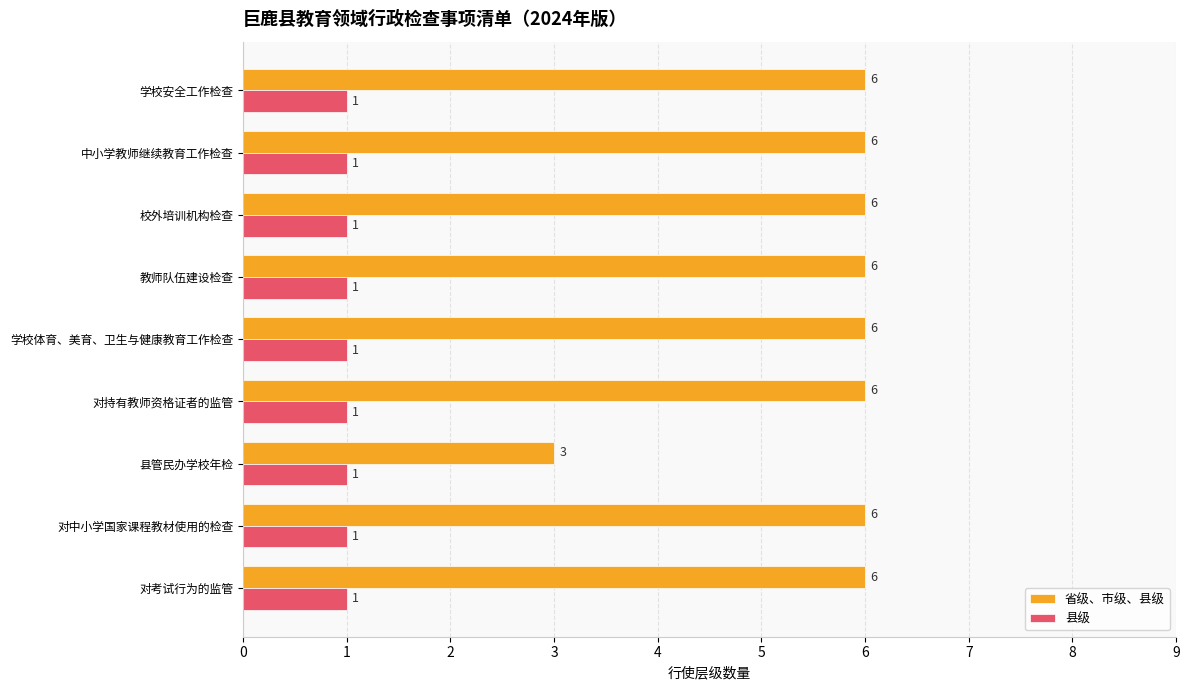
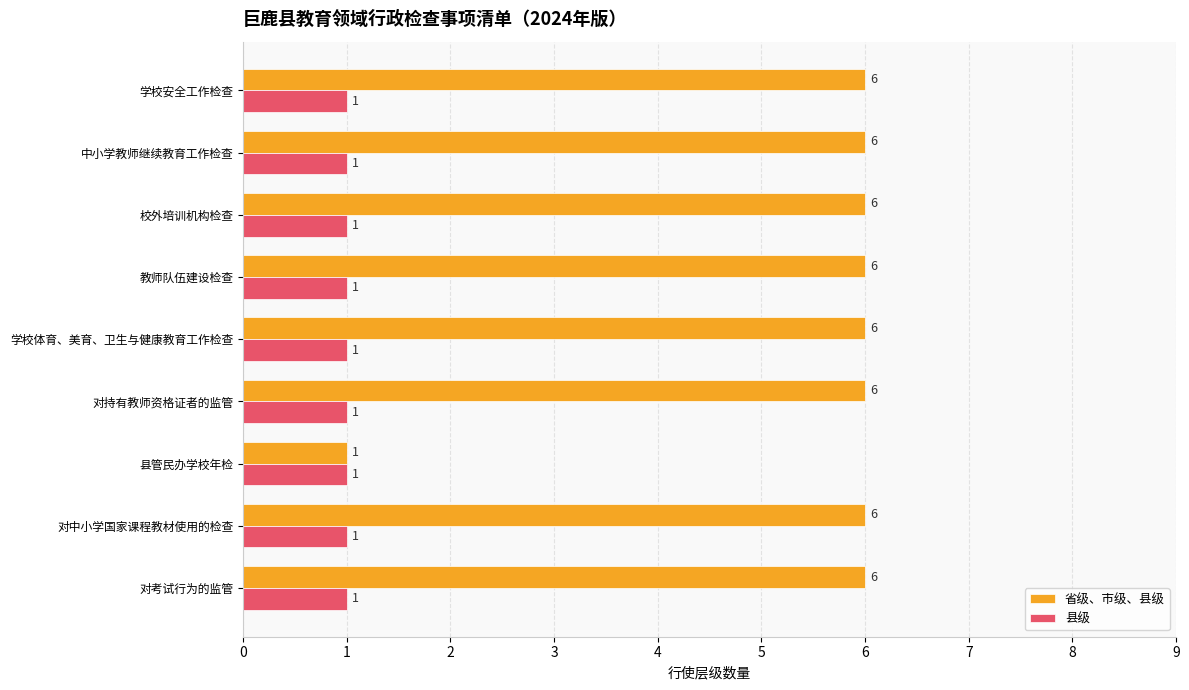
省级、市级、县级, 县管民办学校年检: 3 -> 1
